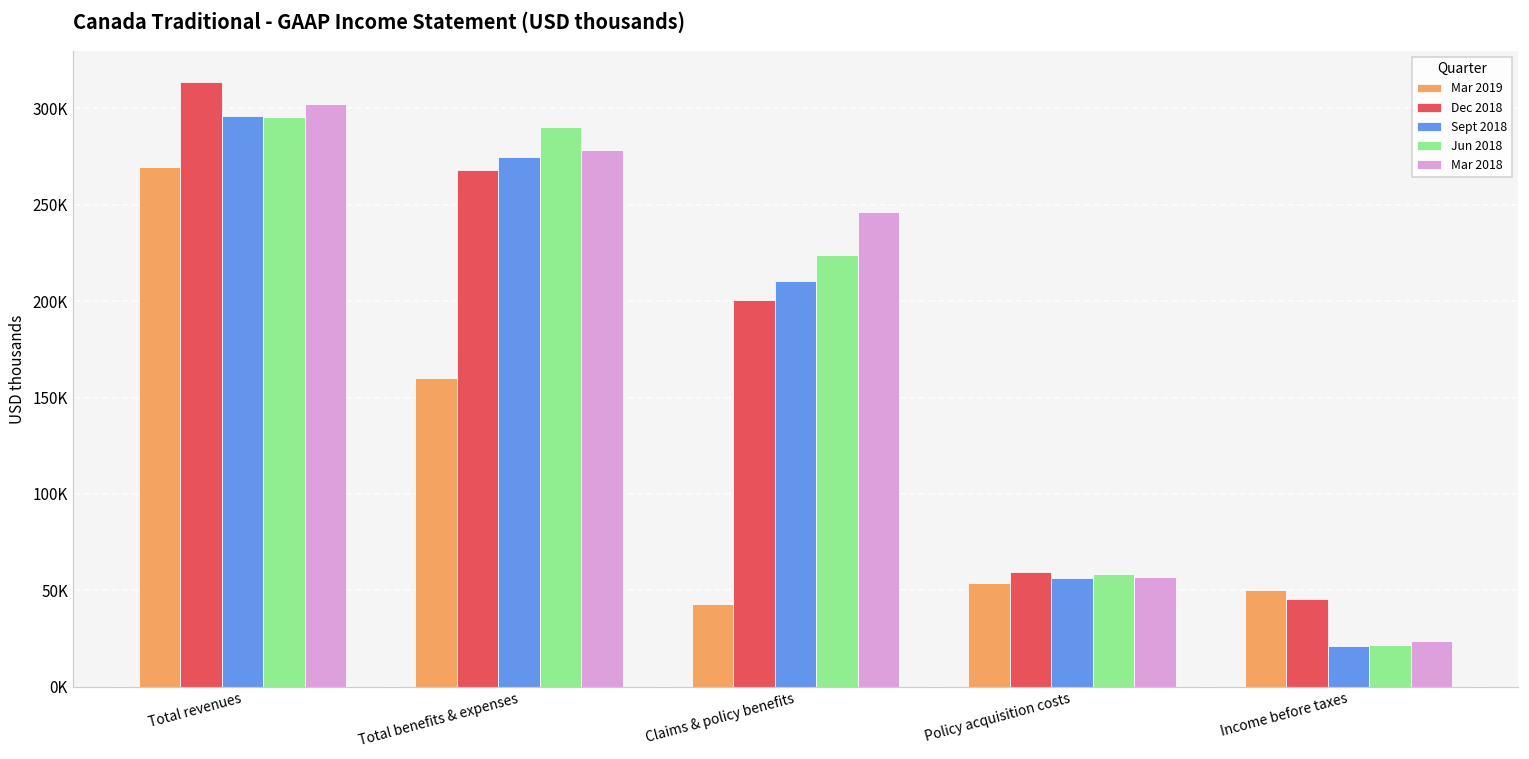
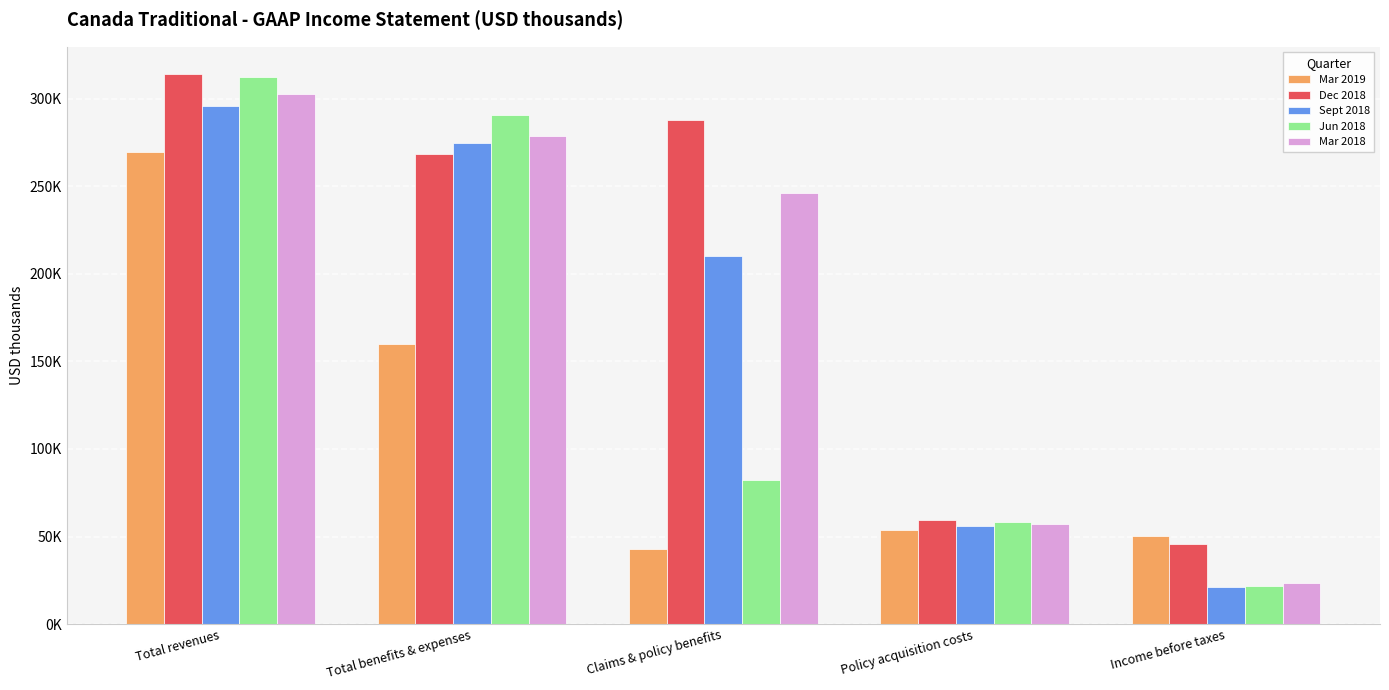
Jun 2018, Total revenues: 295000 -> 312000
Dec 2018, Claims & policy benefits: 201000 -> 288000
Jun 2018, Claims & policy benefits: 224000 -> 82000
